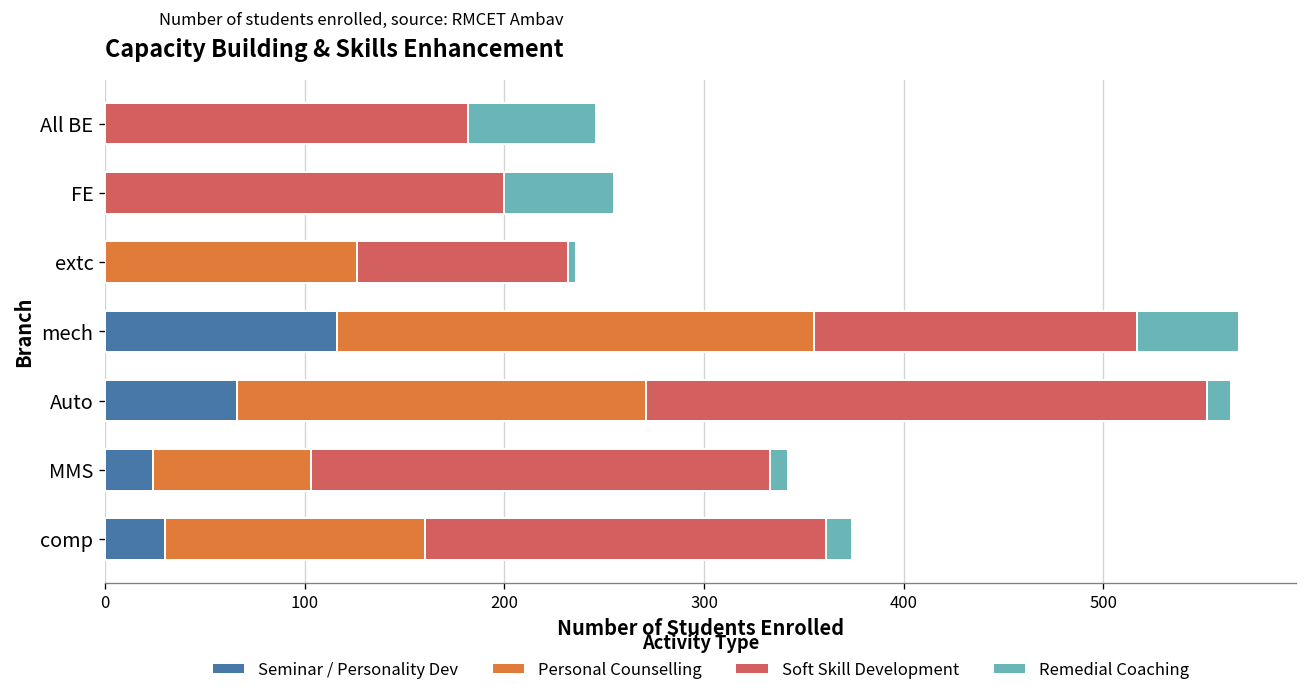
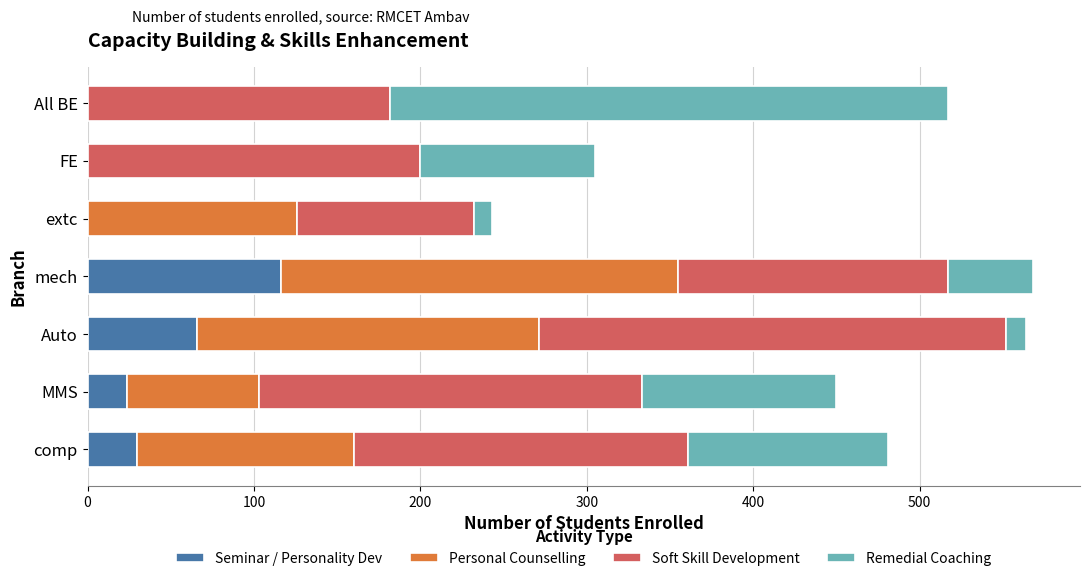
Remedial Coaching, All BE: 64 -> 335
Remedial Coaching, FE: 55 -> 105
Remedial Coaching, extc: 4 -> 11
Remedial Coaching, MMS: 9 -> 117
Remedial Coaching, comp: 13 -> 120
